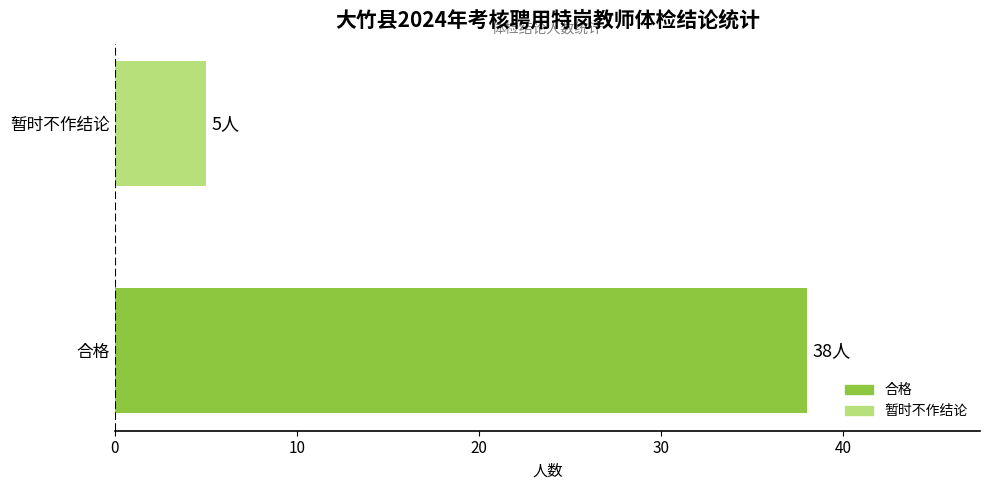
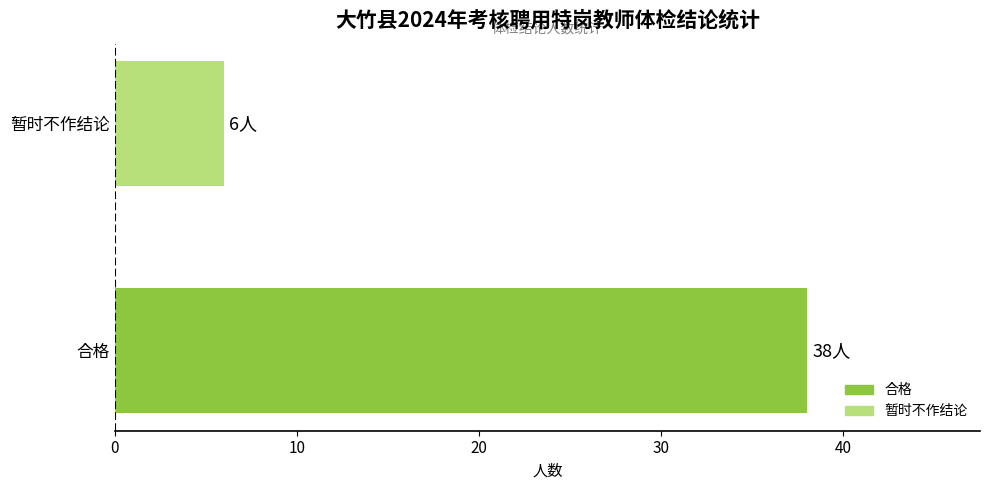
暂时不作结论: 5人 -> 6人
